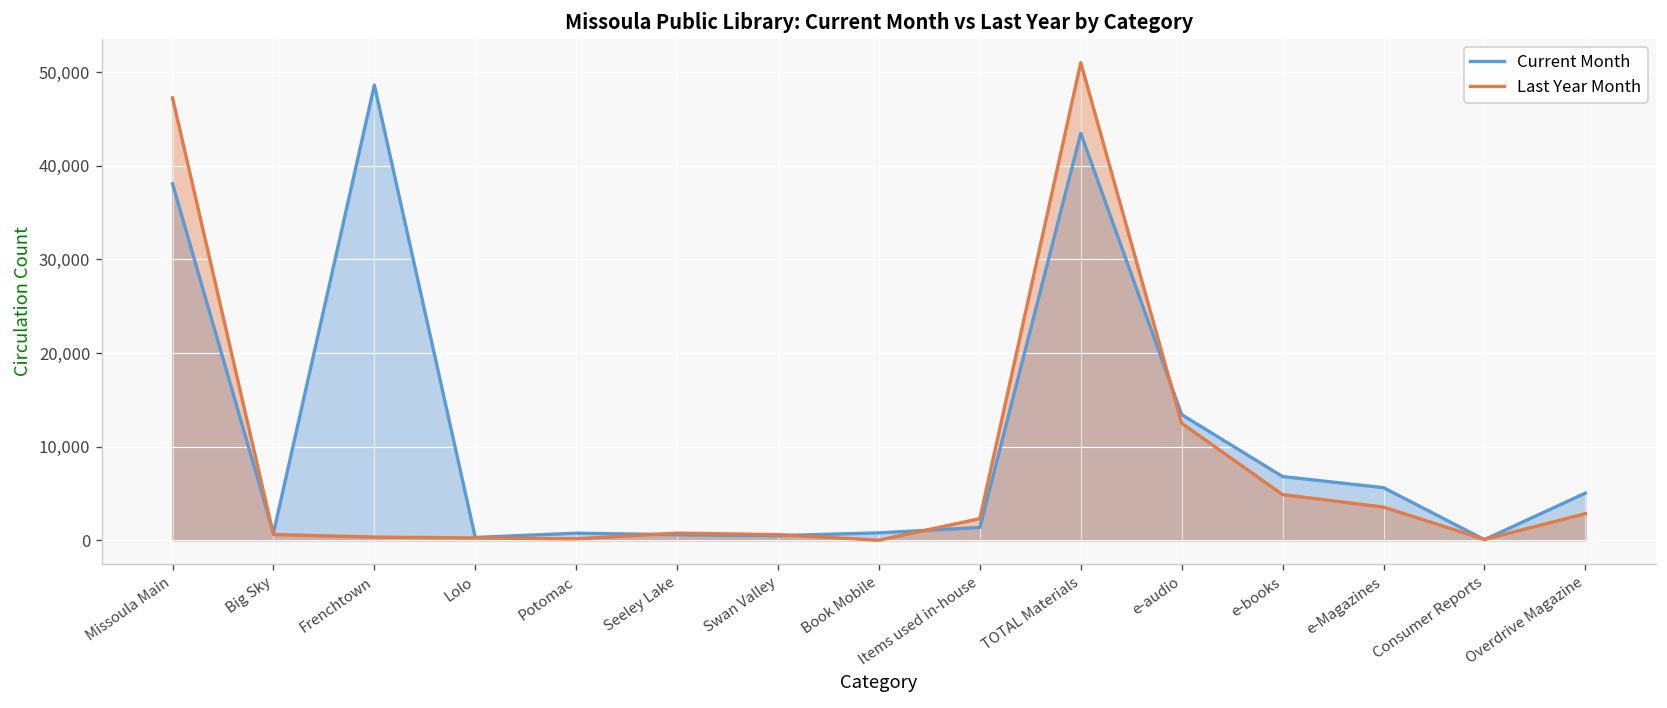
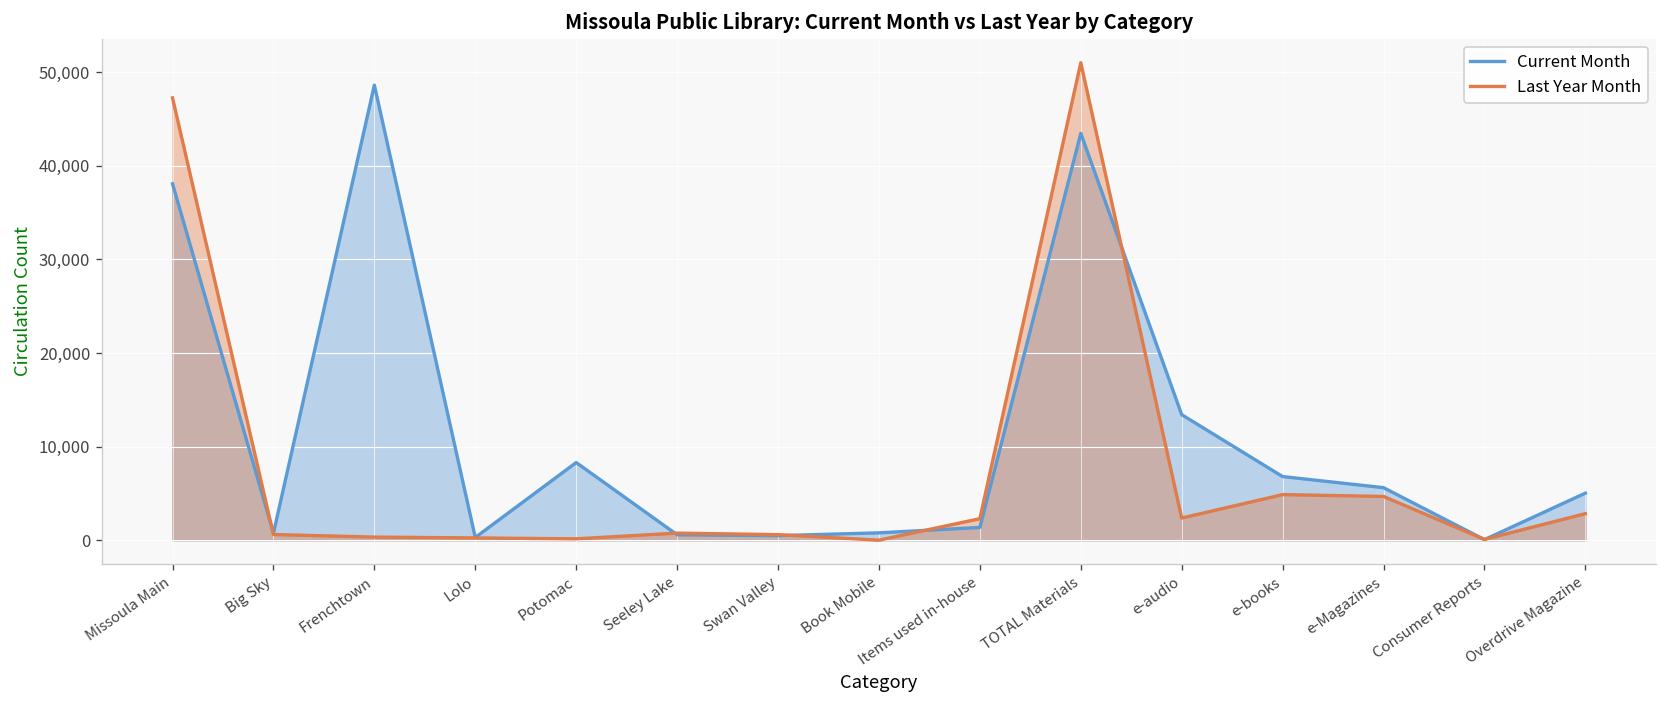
Current Month, Potomac: 1,000 -> 8,000
Last Year Month, e-audio: 12,000 -> 2,000
Last Year Month, e-Magazines: 4,000 -> 5,000
